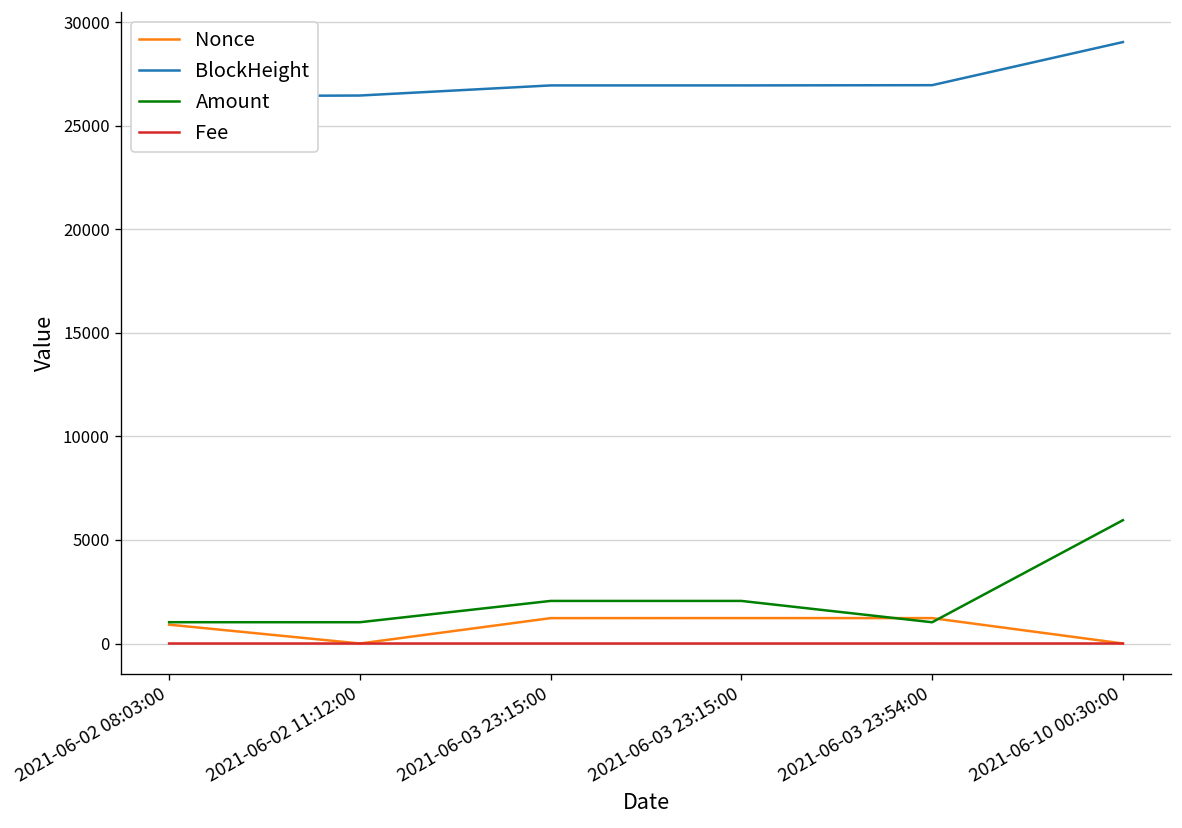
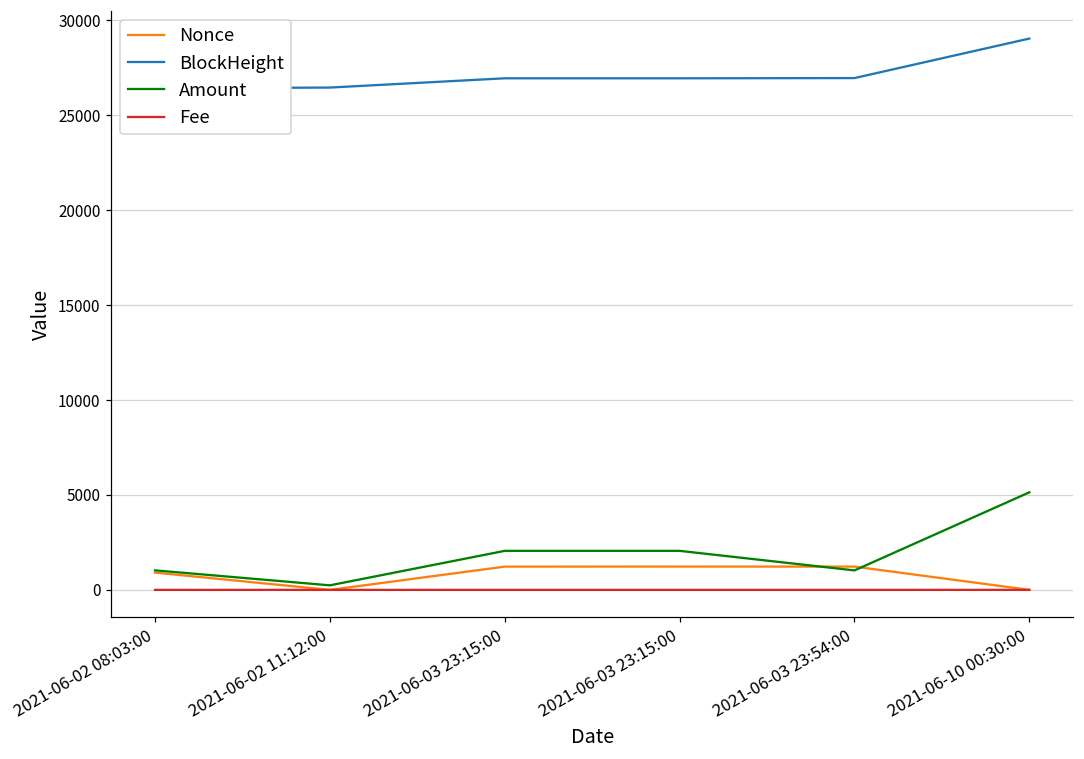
Amount, 2021-06-02 11:12:00: 1000 -> 200
Amount, 2021-06-10 00:30:00: 6000 -> 5100
